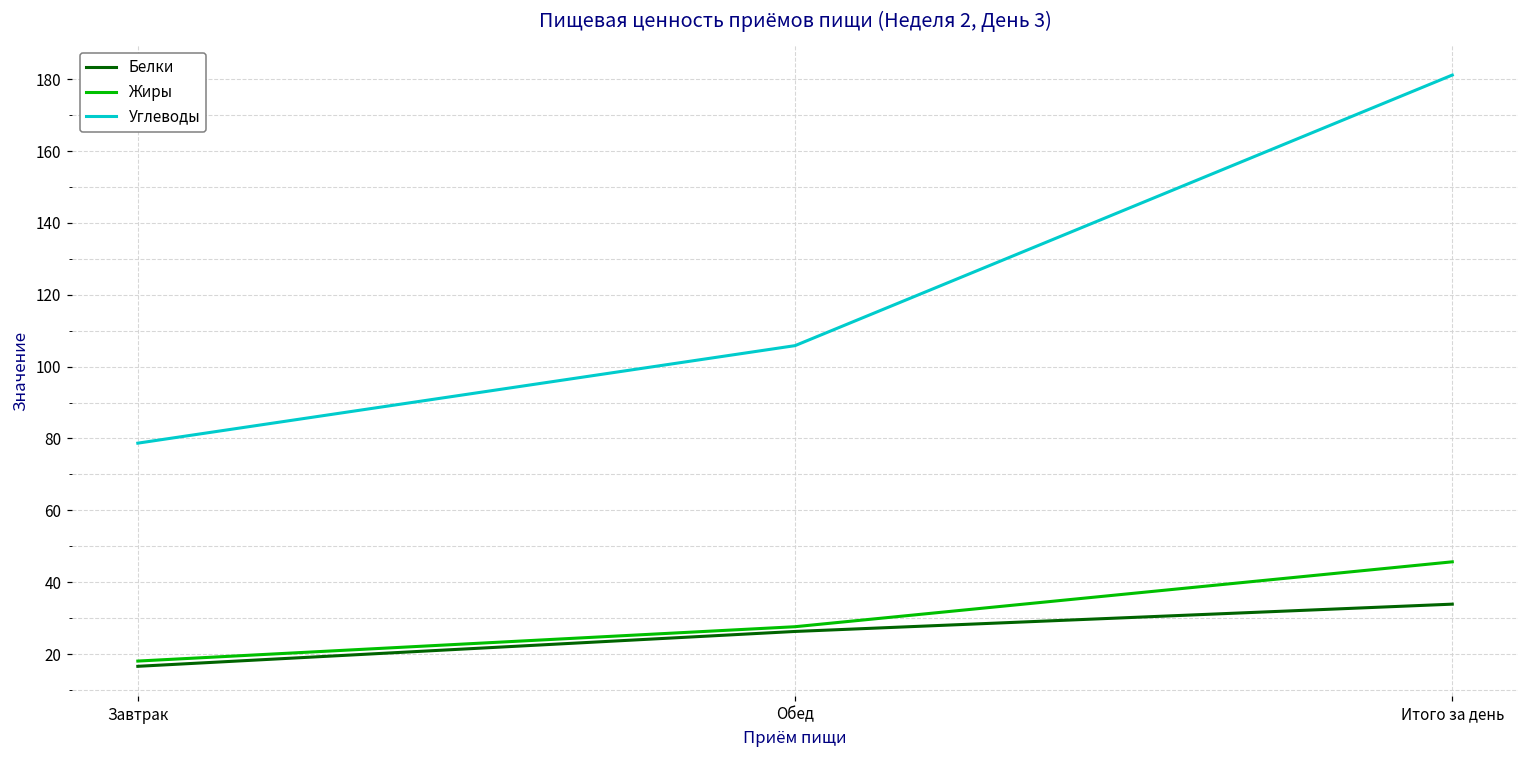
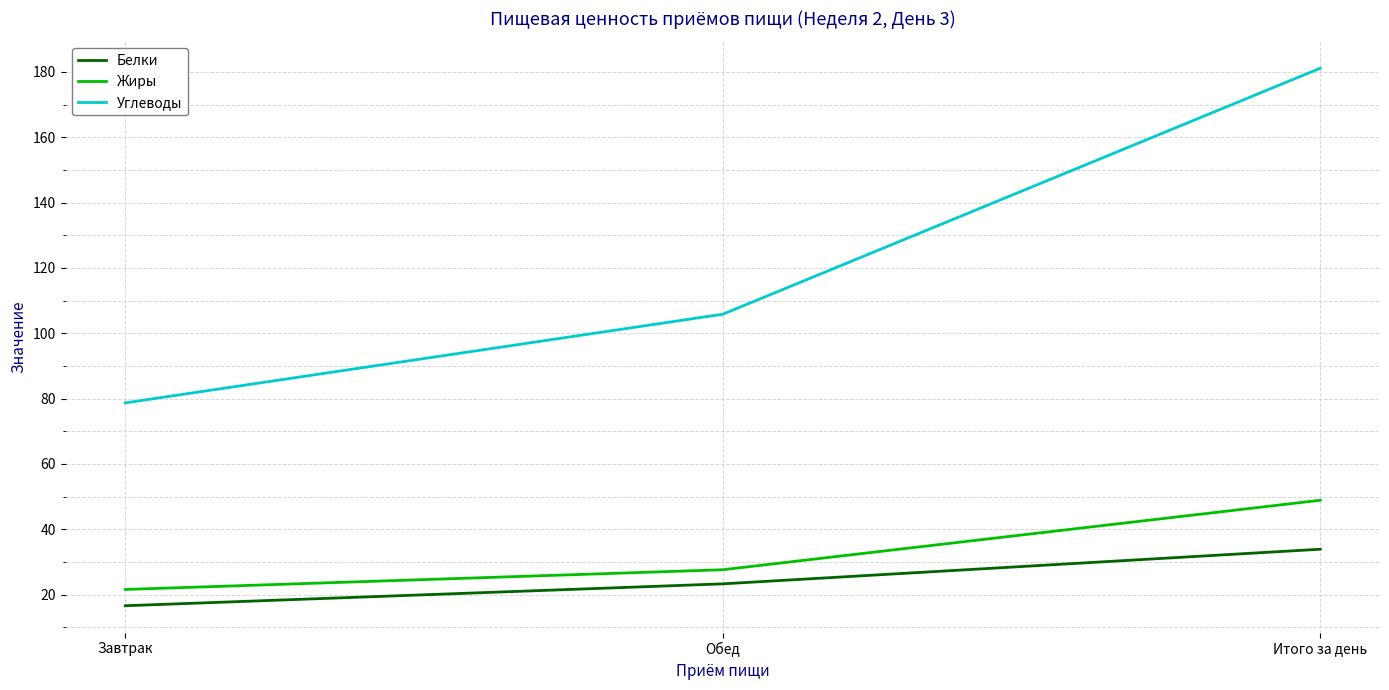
Жиры, Завтрак: 18 -> 22
Белки, Обед: 26 -> 23
Жиры, Итого за день: 46 -> 49
